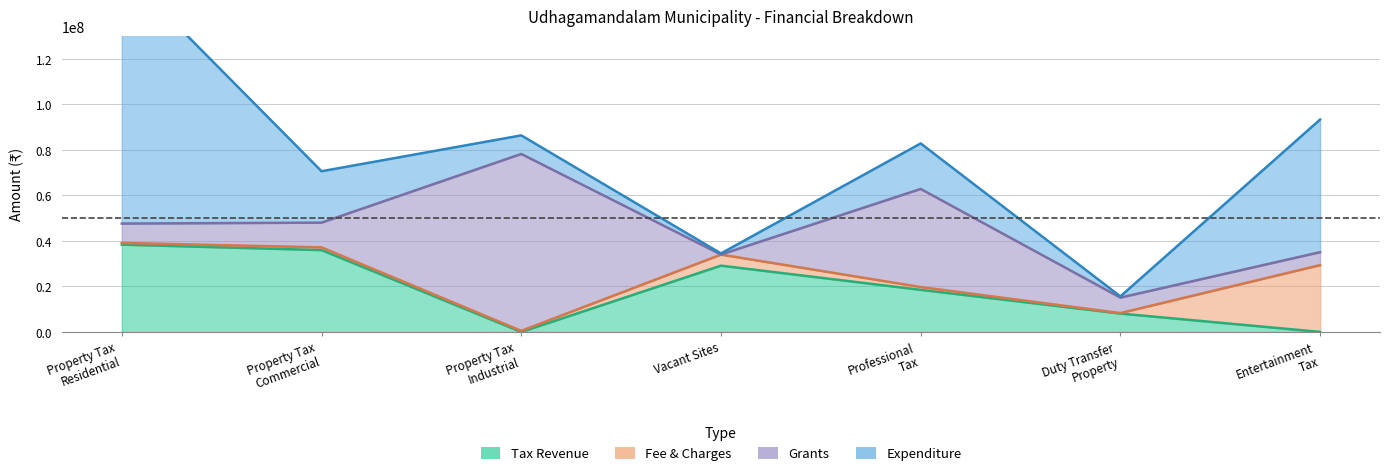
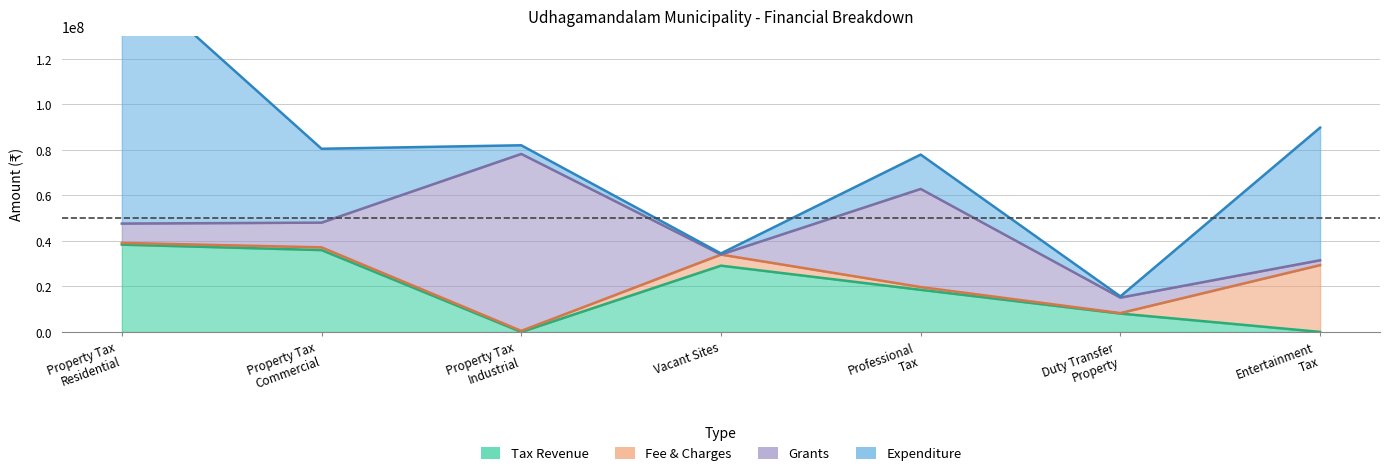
Expenditure, Property Tax Commercial: 23000000 -> 32000000
Expenditure, Property Tax Industrial: 8000000 -> 4000000
Expenditure, Professional Tax: 20000000 -> 15000000
Grants, Entertainment Tax: 6000000 -> 2000000
